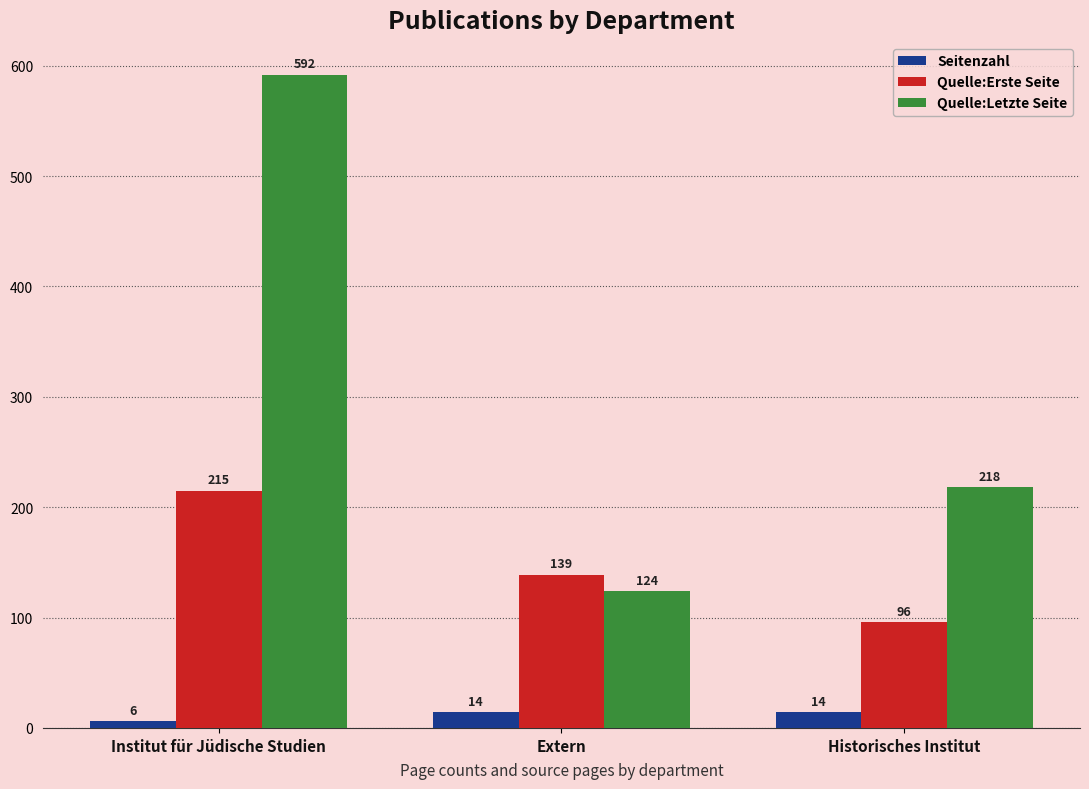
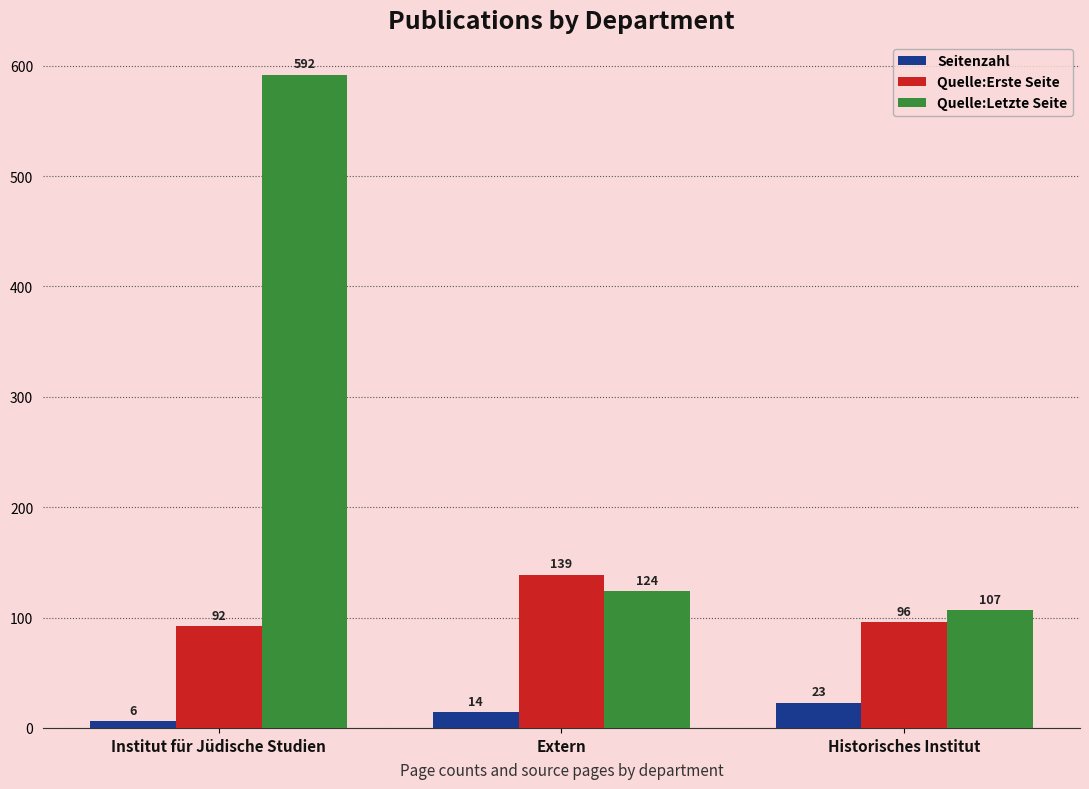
Quelle:Erste Seite, Institut für Jüdische Studien: 215 -> 92
Seitenzahl, Historisches Institut: 14 -> 23
Quelle:Letzte Seite, Historisches Institut: 218 -> 107
